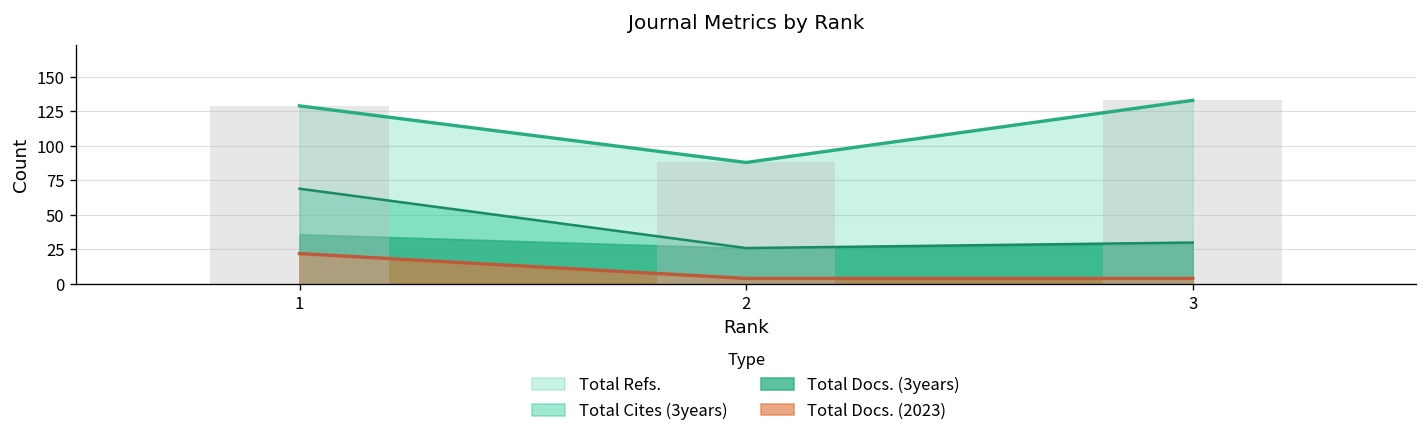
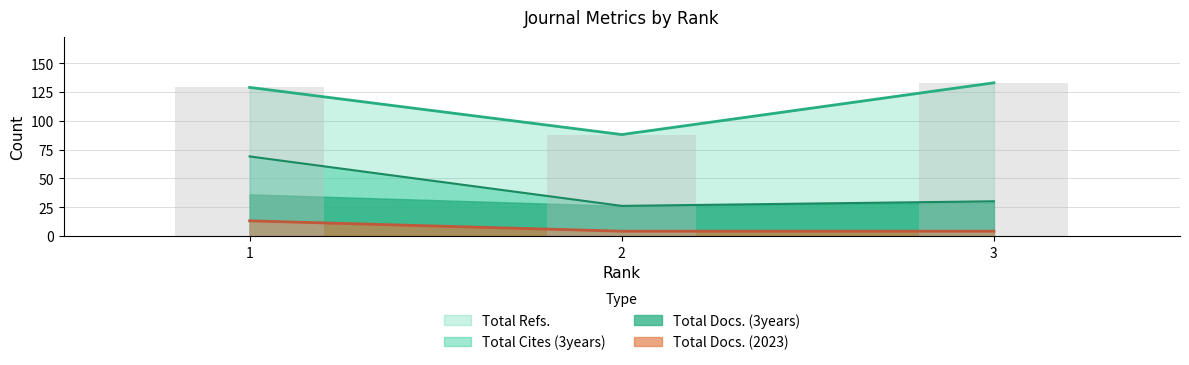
Total Docs. (2023), 1: 22 -> 13
